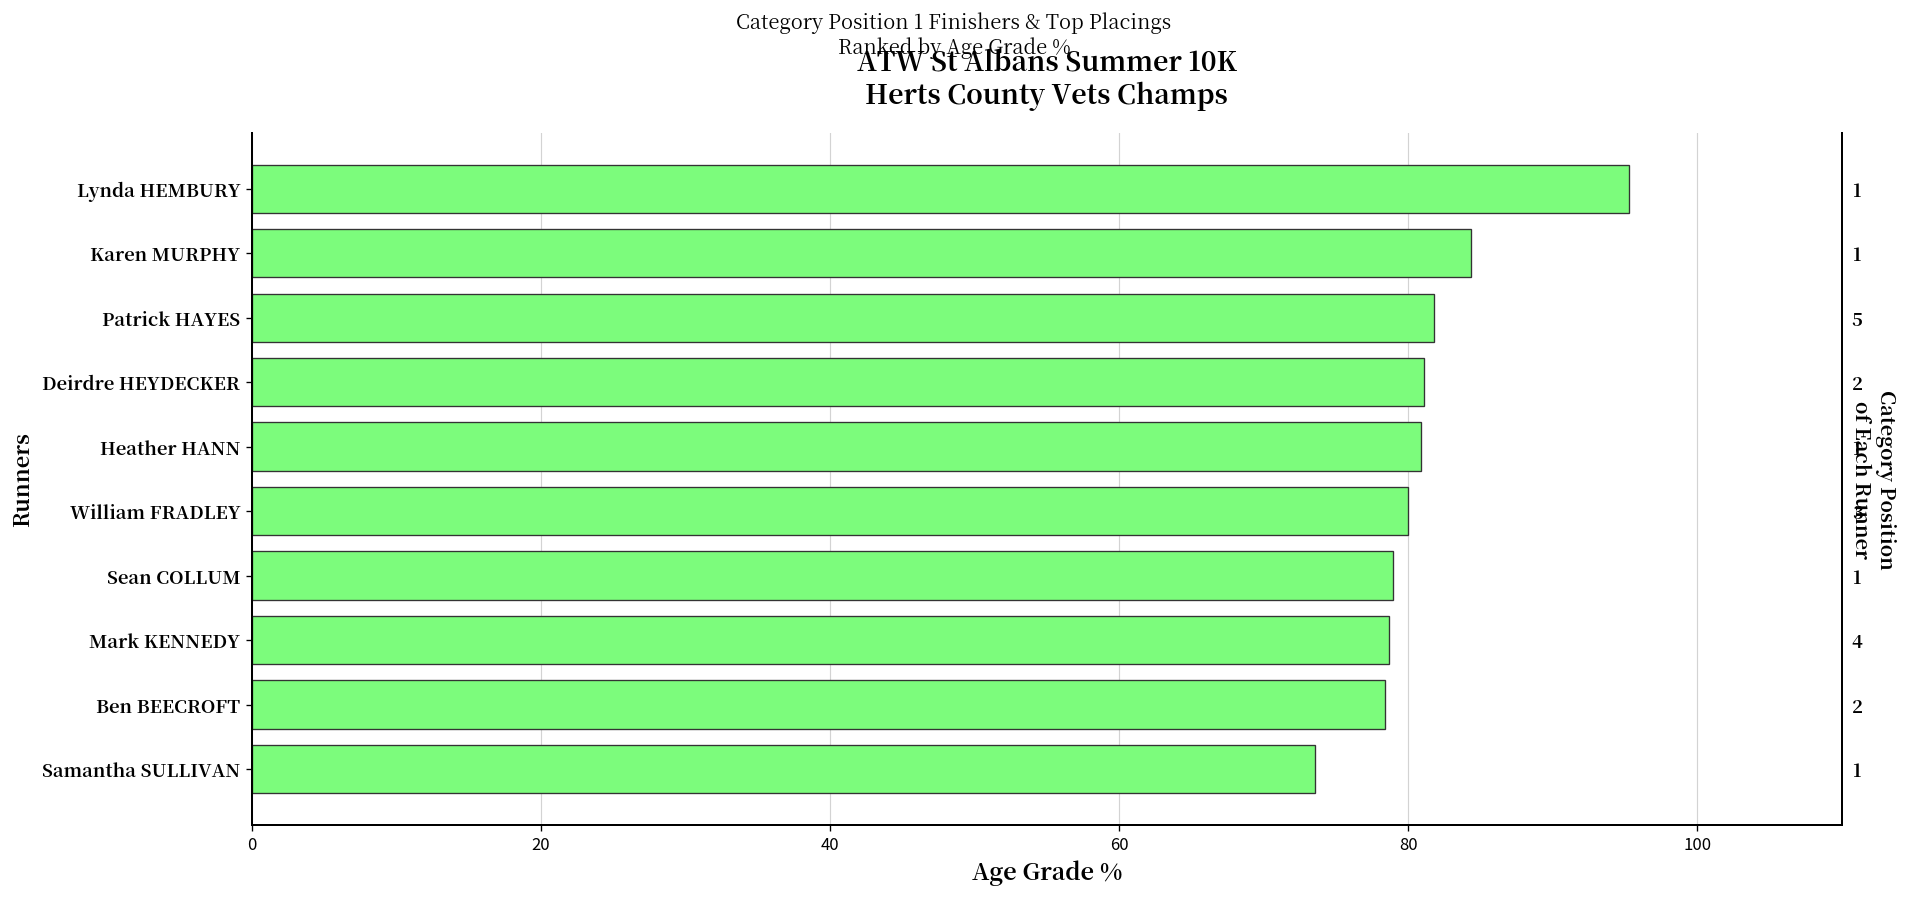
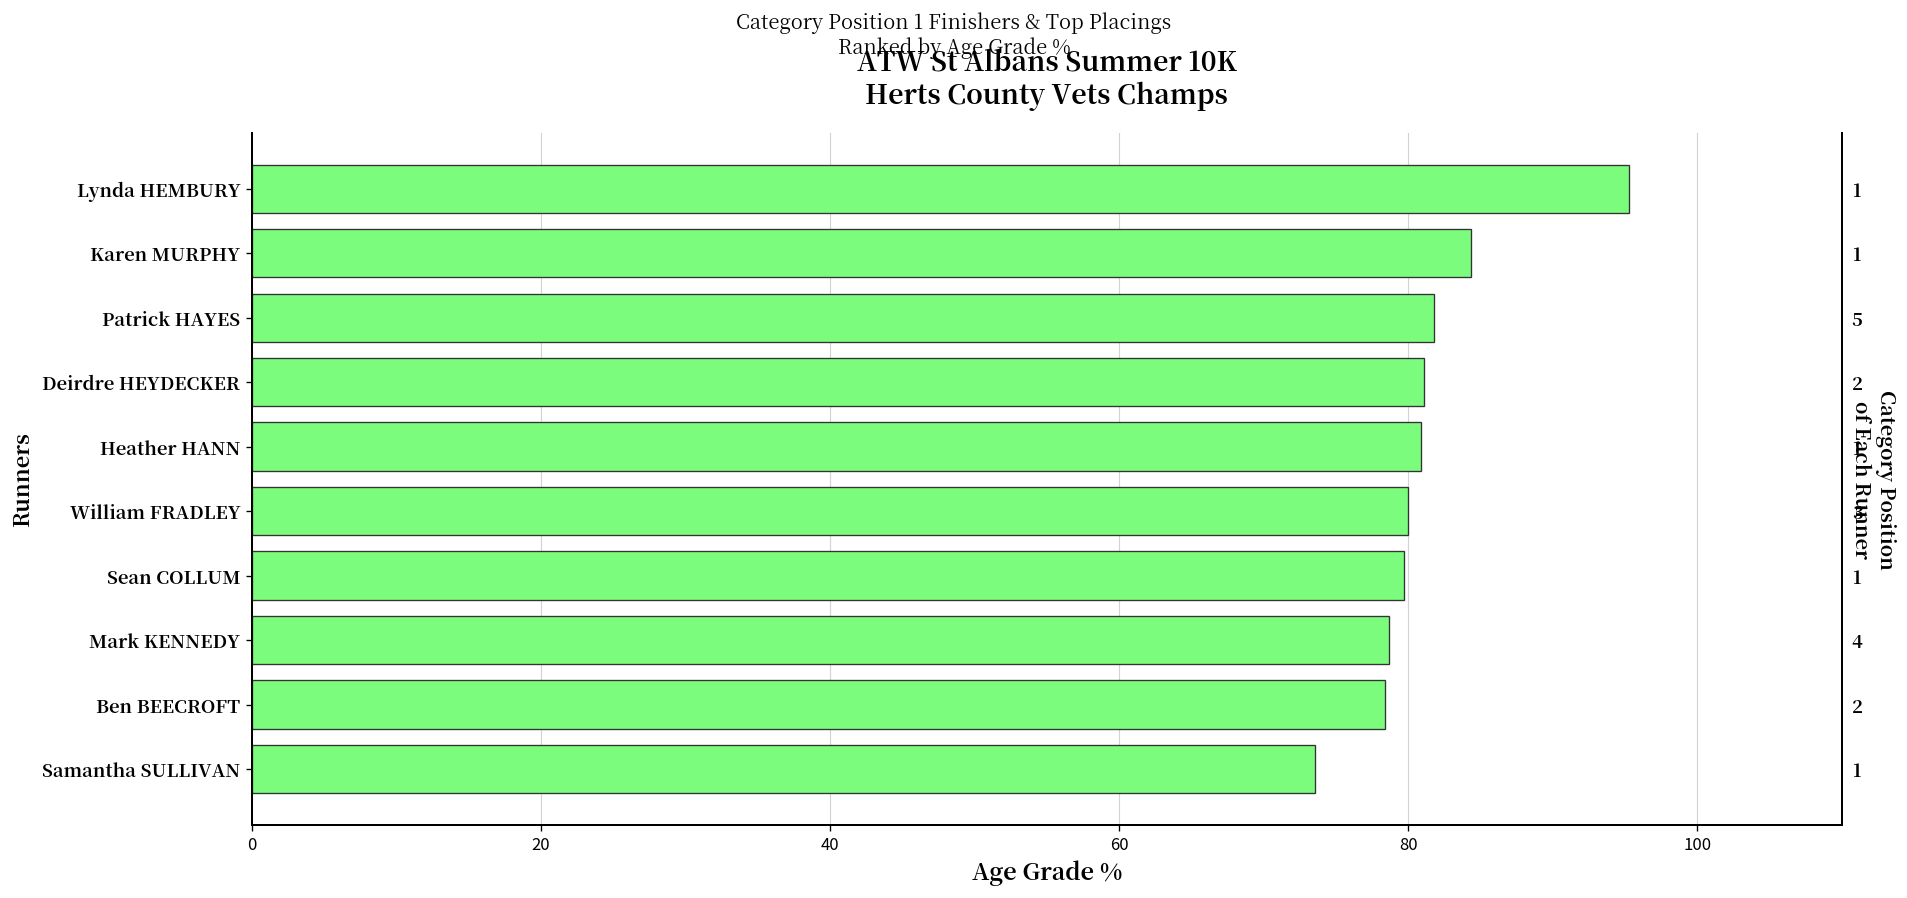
Sean COLLUM: 78.9 -> 79.7
